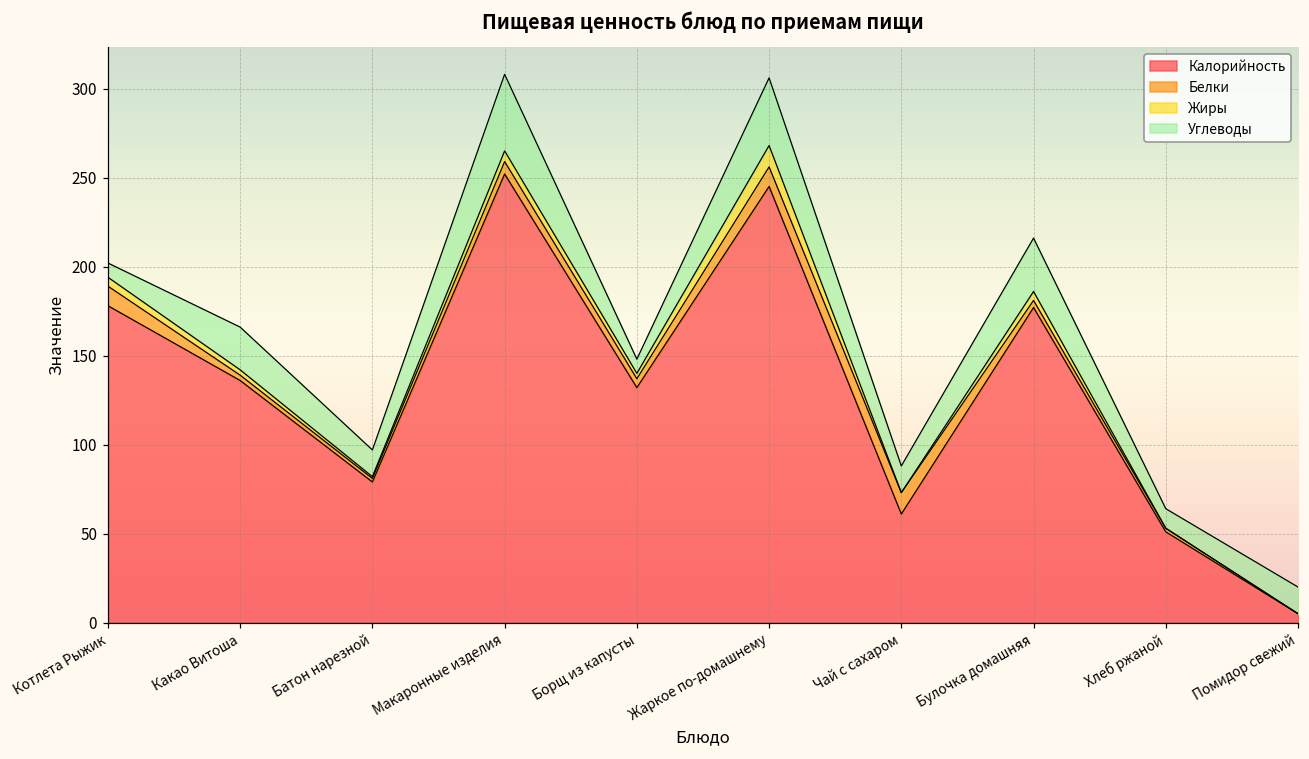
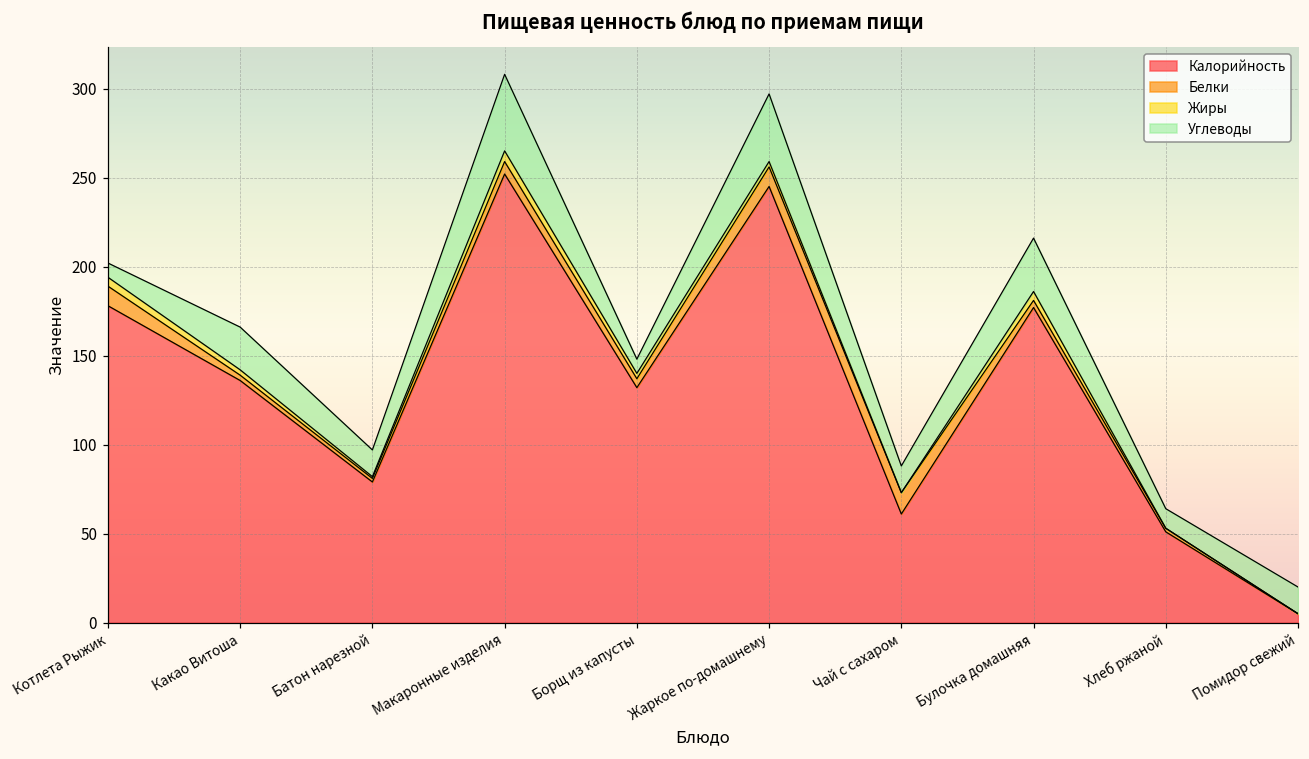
Жиры, Жаркое по-домашнему: 12 -> 3
